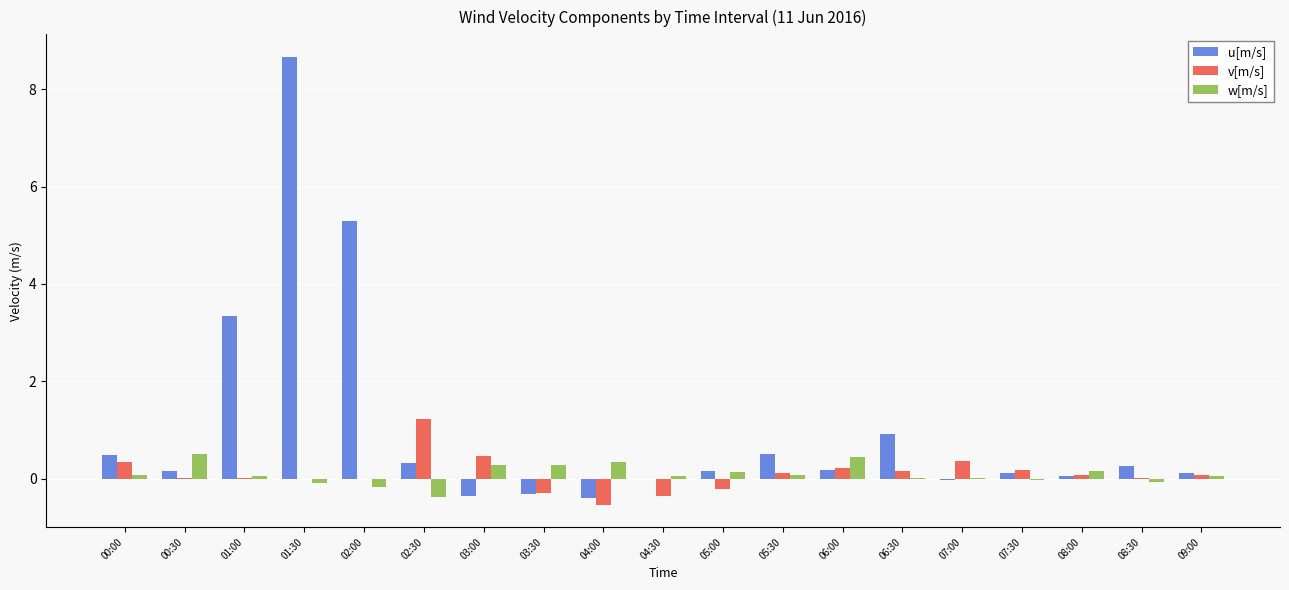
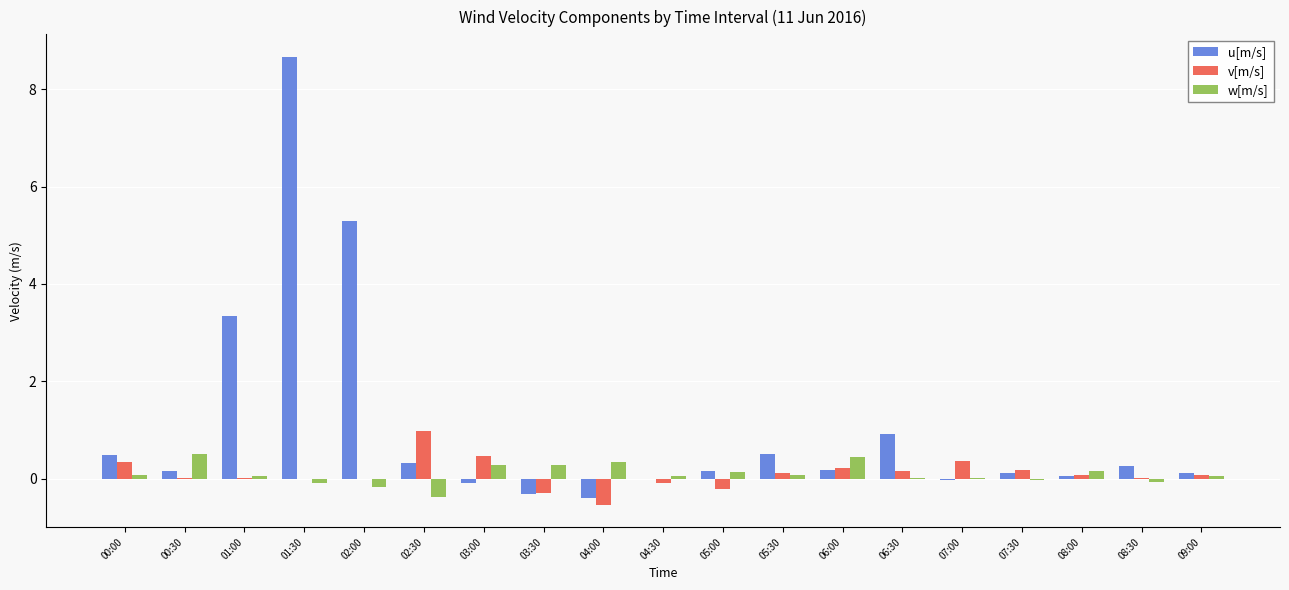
v[m/s], 02:30: 1.2 -> 1.0
u[m/s], 03:00: -0.4 -> -0.1
v[m/s], 04:30: -0.4 -> -0.1
